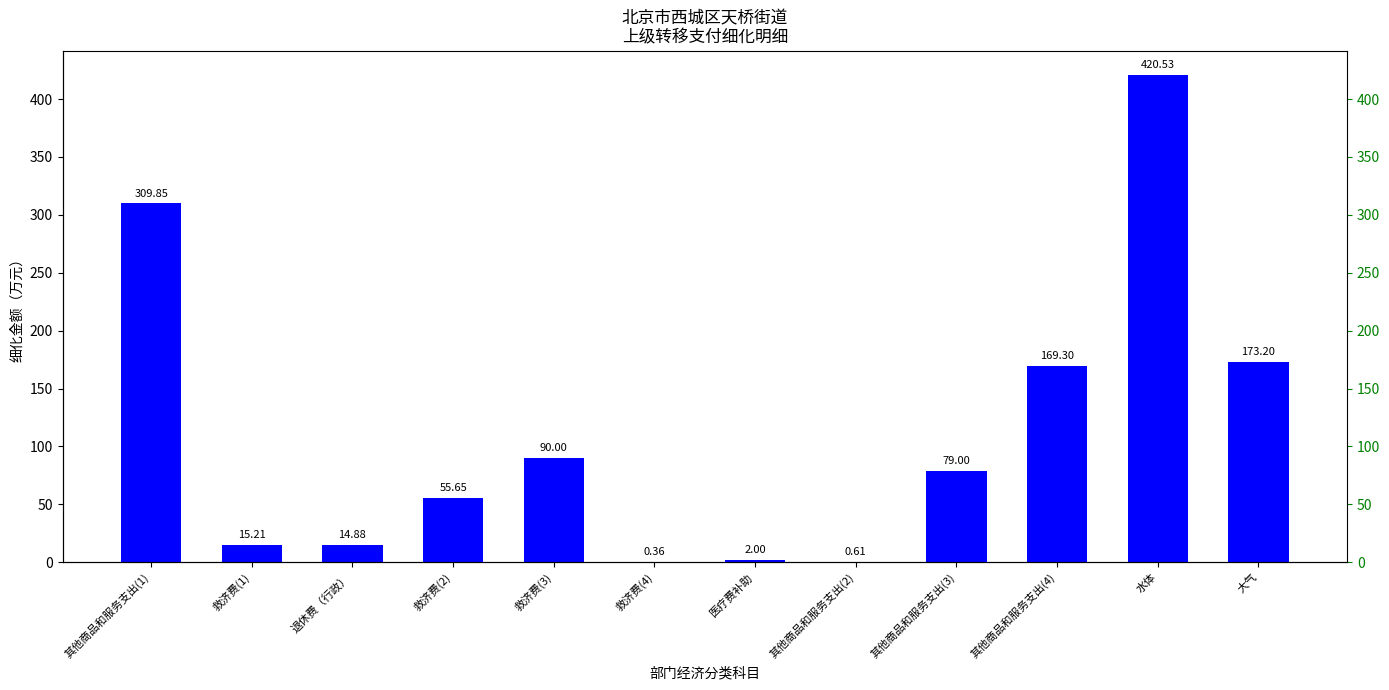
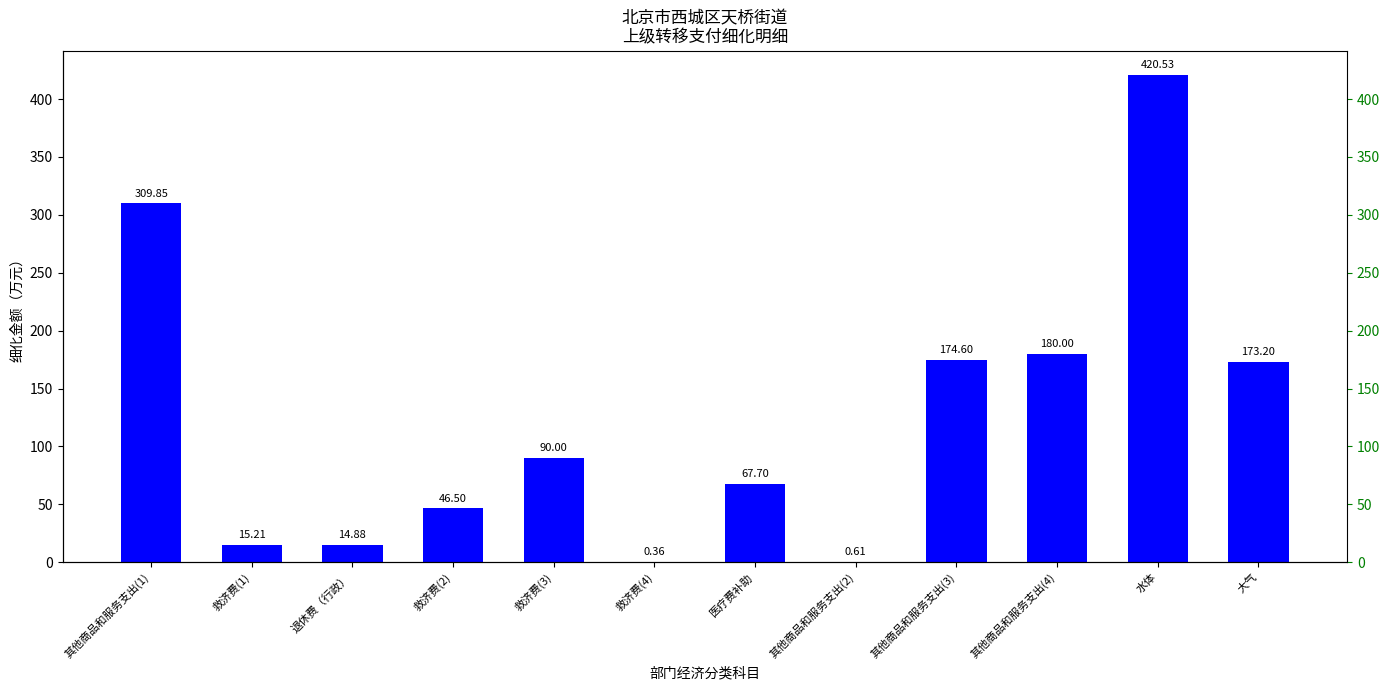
救济费(2): 55.65 -> 46.50
医疗费补助: 2.00 -> 67.70
其他商品和服务支出(3): 79.00 -> 174.60
其他商品和服务支出(4): 169.30 -> 180.00
